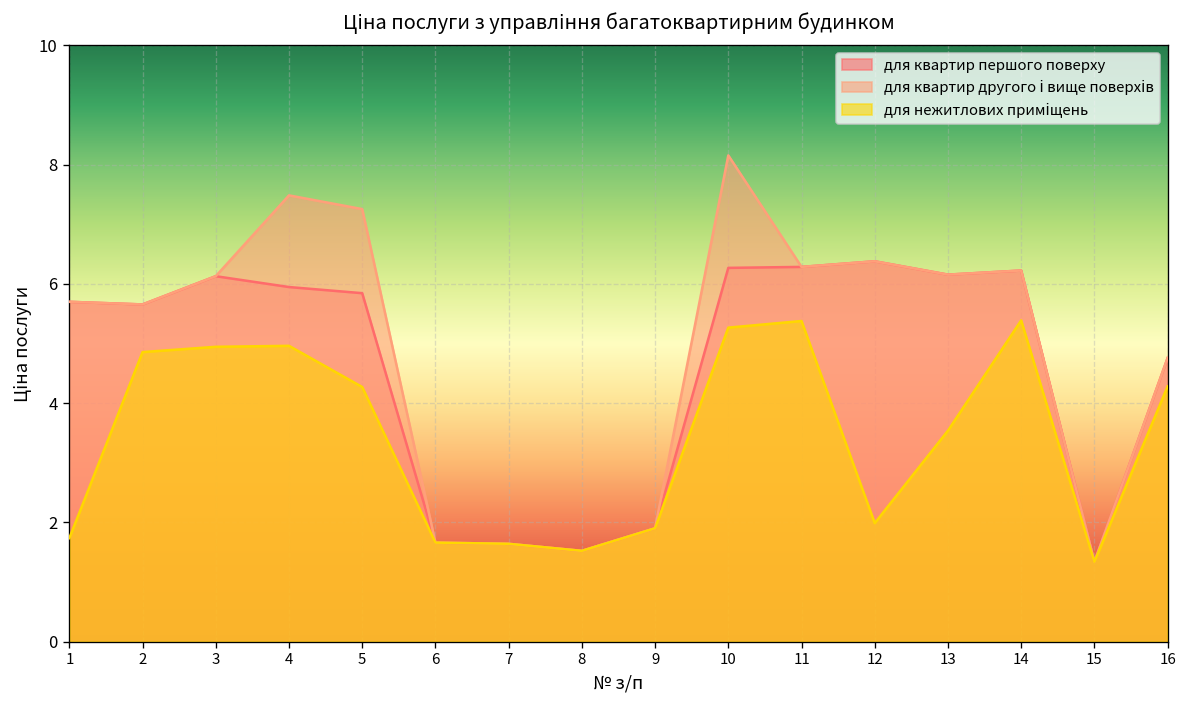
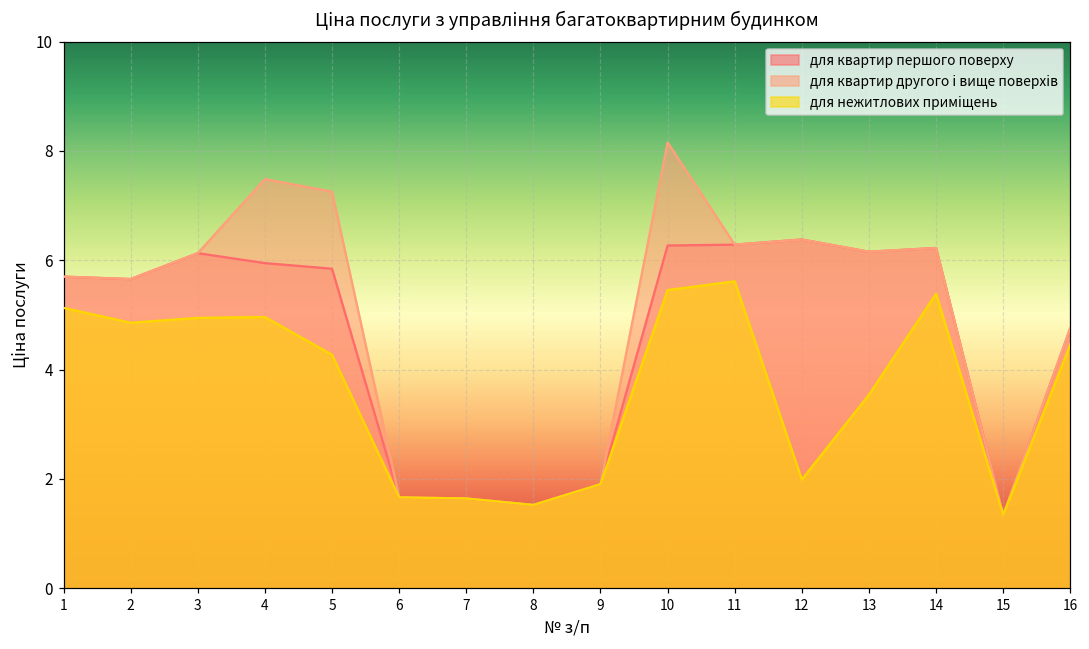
для нежитлових приміщень, 1: 1.7 -> 5.1
для нежитлових приміщень, 10: 5.3 -> 5.5
для нежитлових приміщень, 11: 5.4 -> 5.6
для нежитлових приміщень, 16: 4.3 -> 4.5
